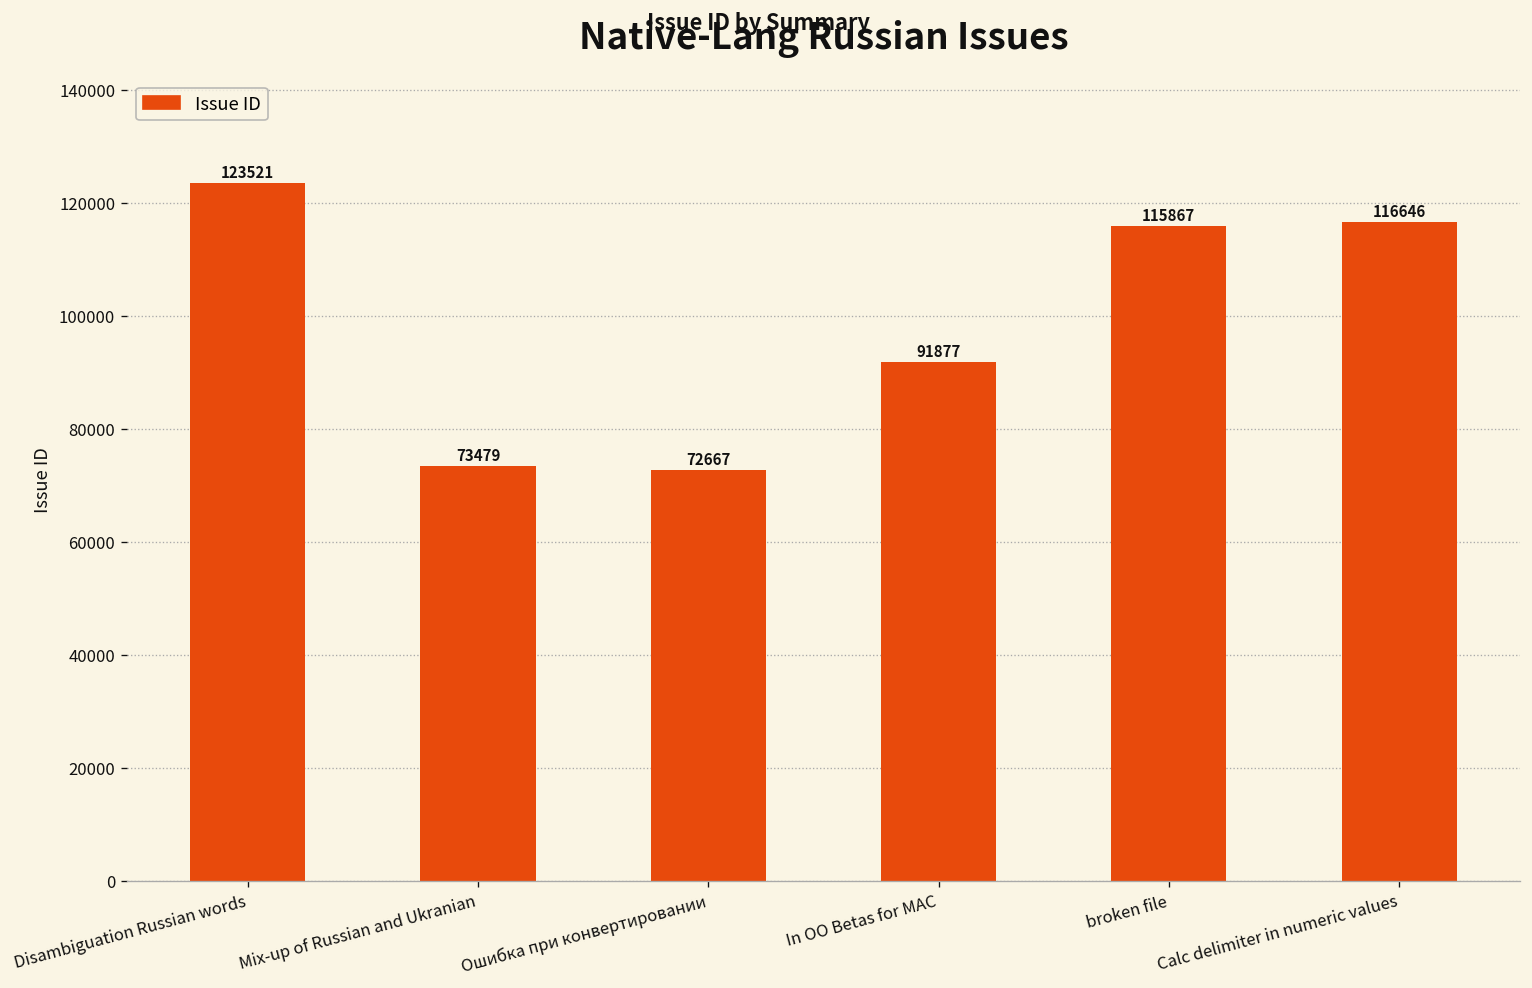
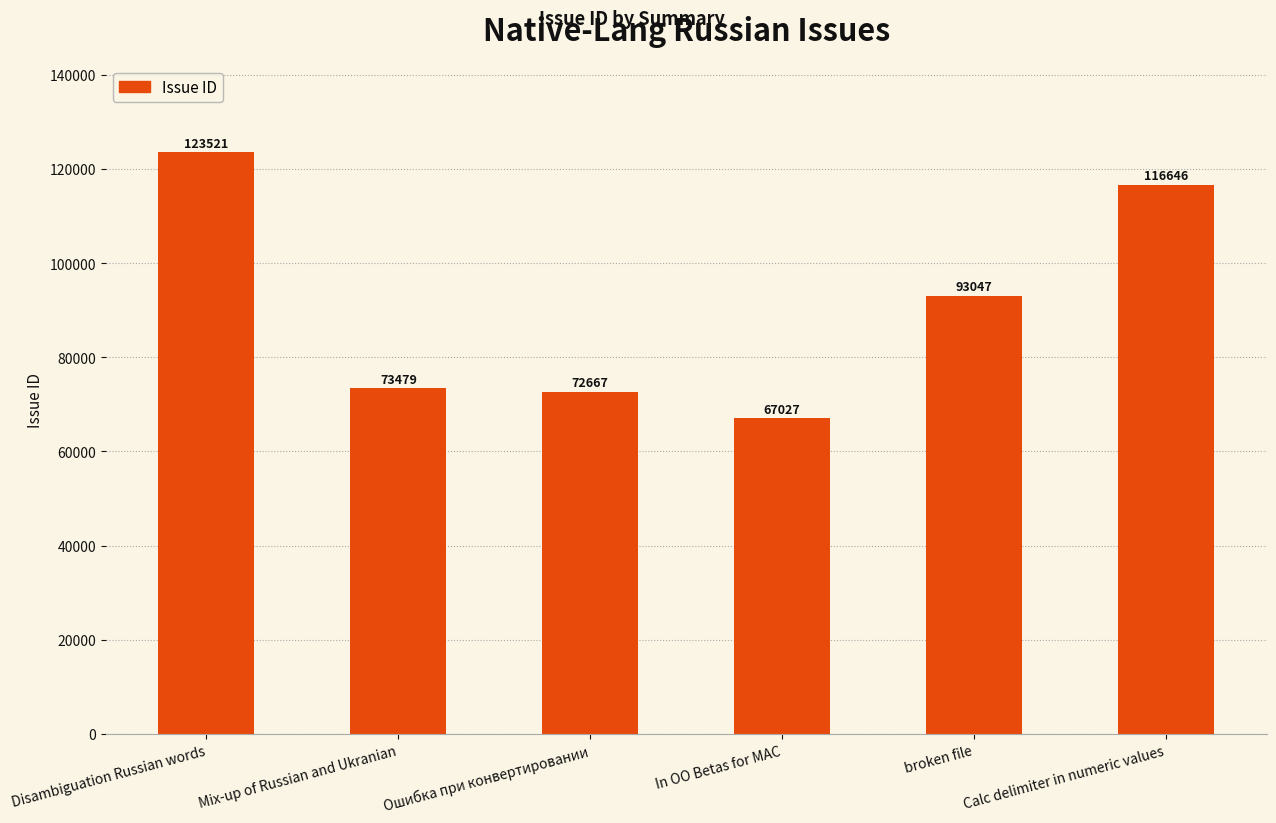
In OO Betas for MAC: 91877 -> 67027
broken file: 115867 -> 93047
